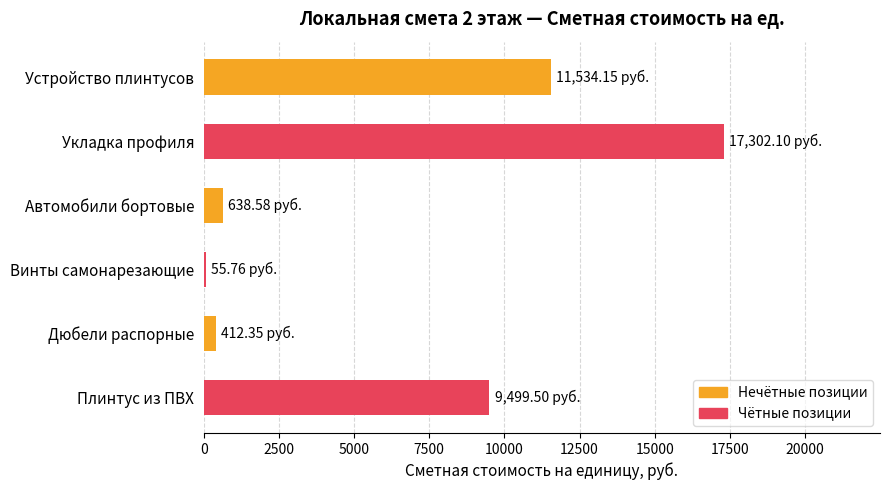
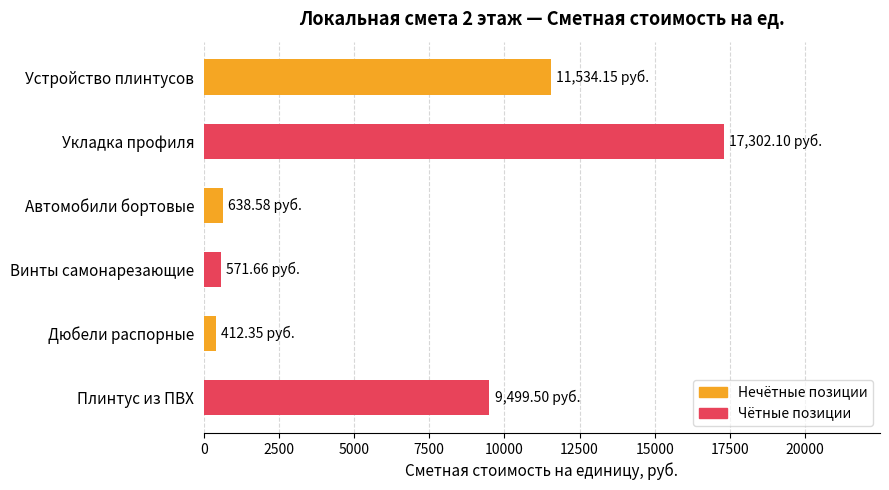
Винты самонарезающие: 55.76 -> 571.66
